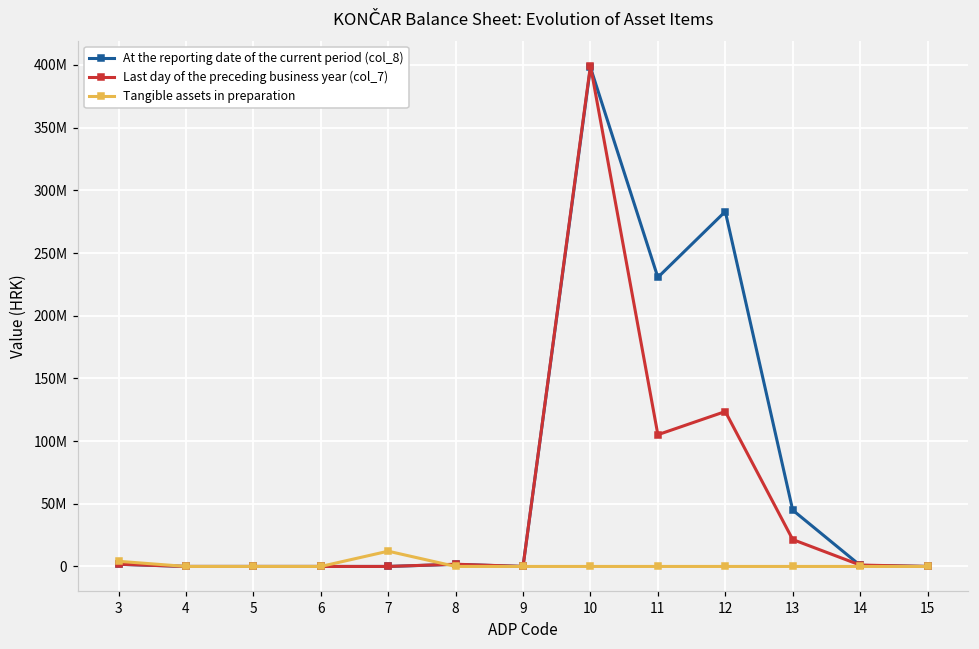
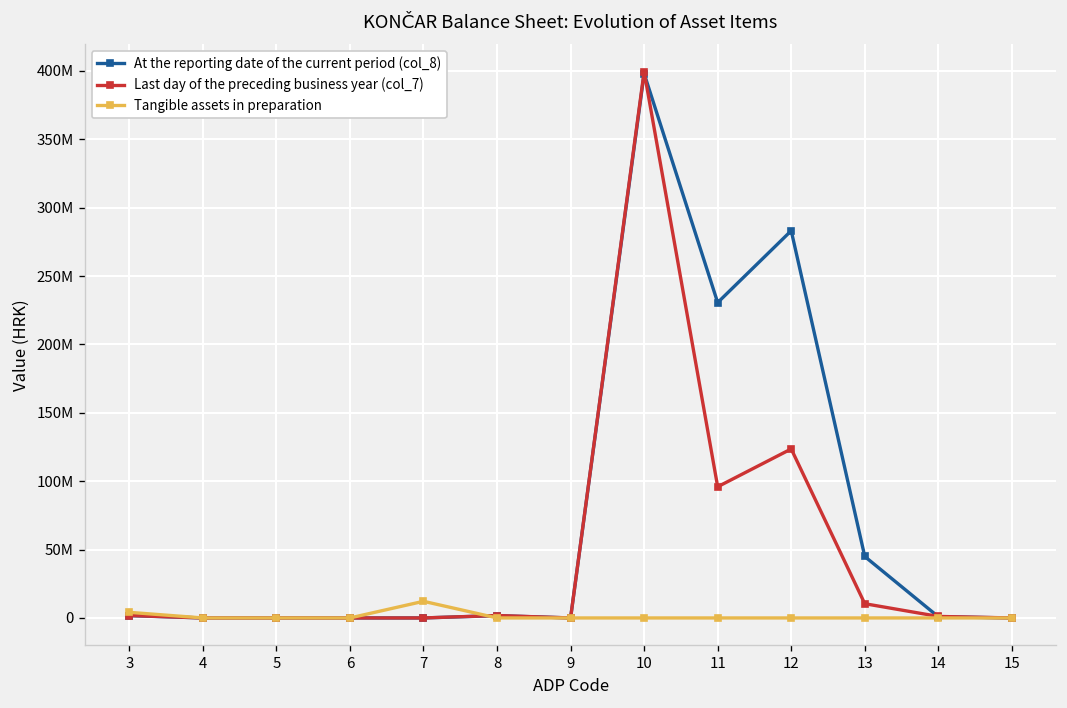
Last day of the preceding business year (col_7), 11: 105000000 -> 96000000
Last day of the preceding business year (col_7), 13: 21000000 -> 10000000
